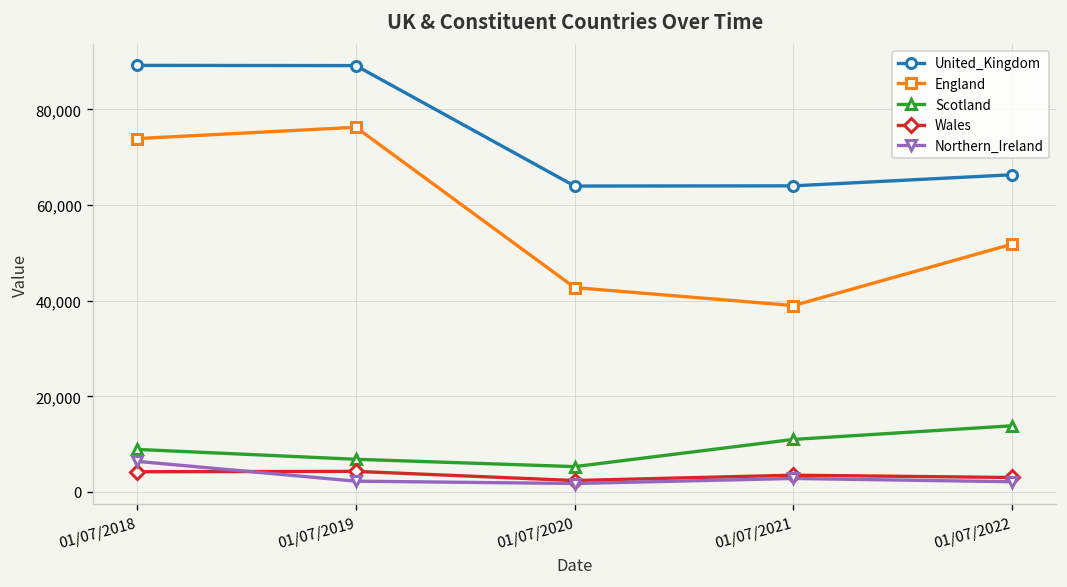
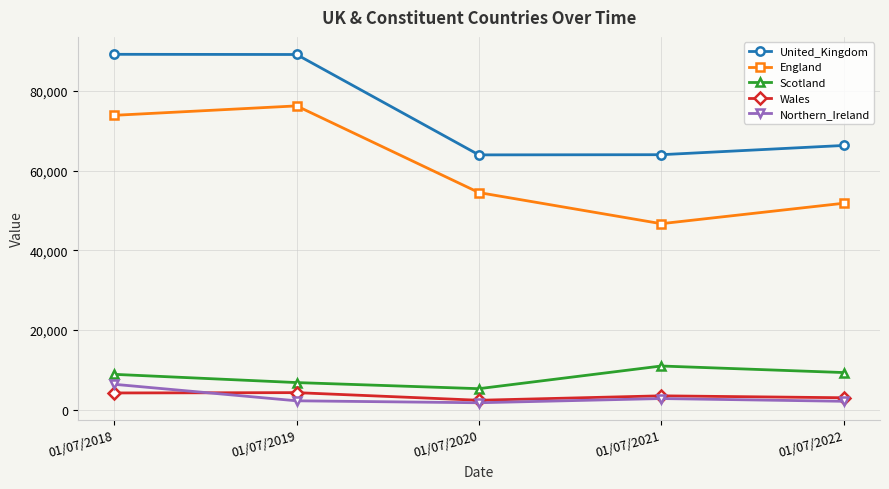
England, 01/07/2020: 43,000 -> 55,000
England, 01/07/2021: 39,000 -> 47,000
Scotland, 01/07/2022: 14,000 -> 9,000
